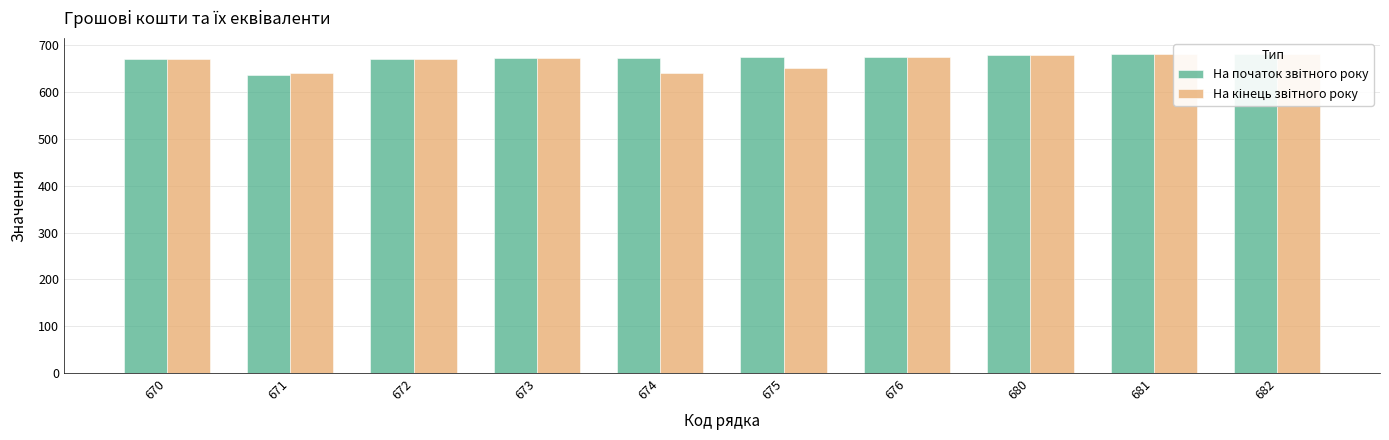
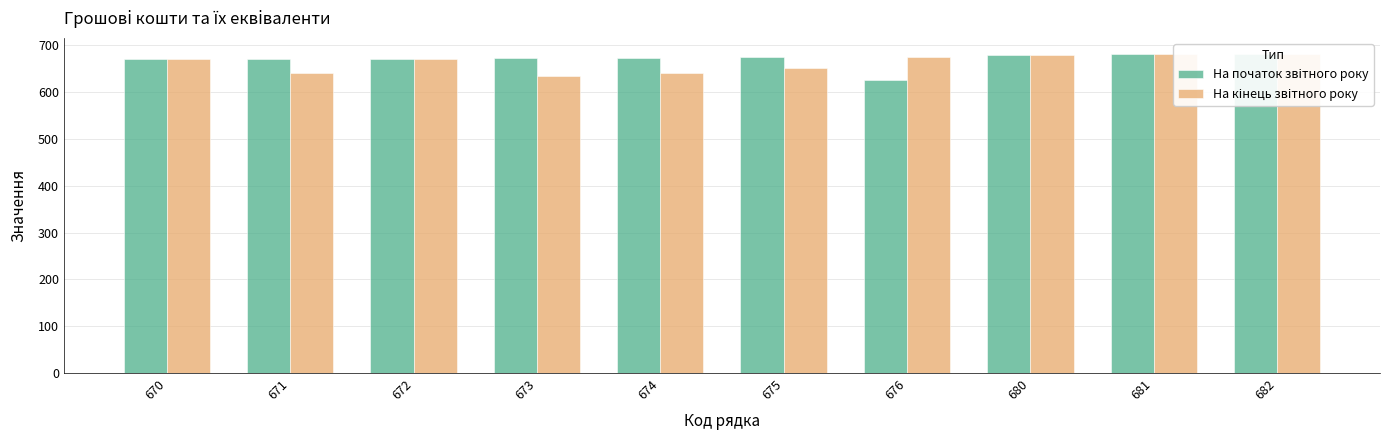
На початок звітного року, 671: 640 -> 670
На кінець звітного року, 673: 670 -> 640
На початок звітного року, 676: 680 -> 630
